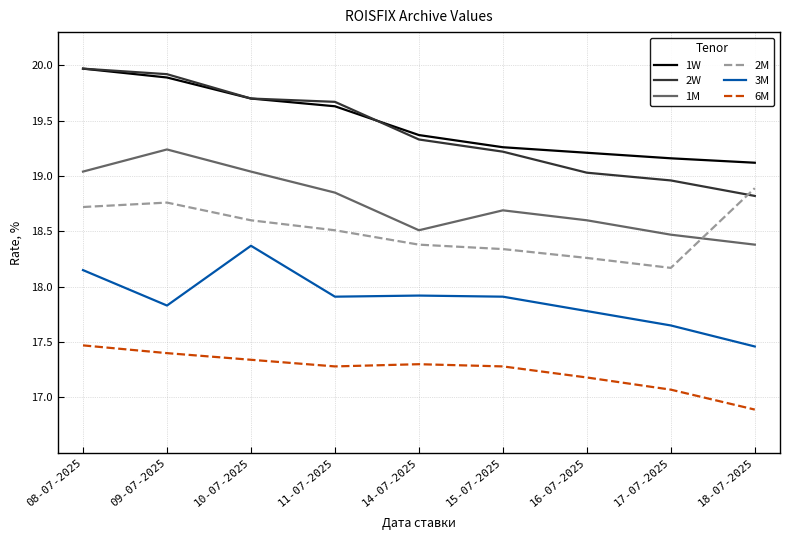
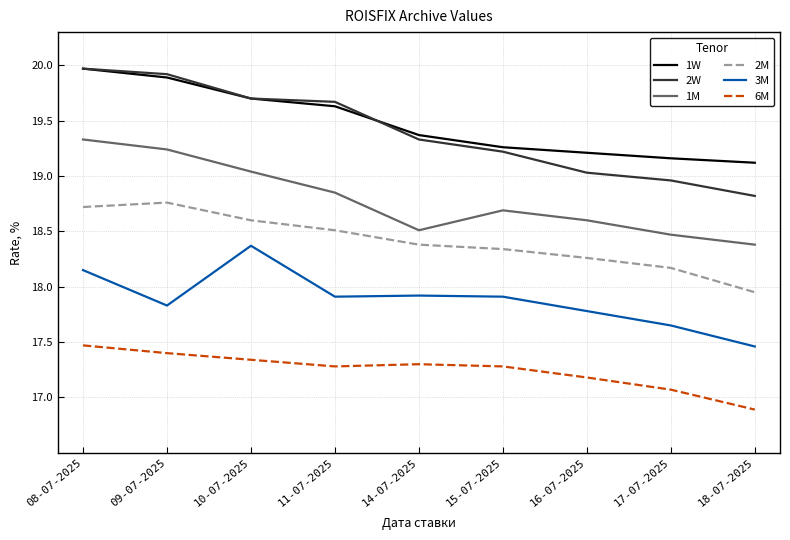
1M, 08-07-2025: 19.04 -> 19.33
2M, 18-07-2025: 18.89 -> 17.95
